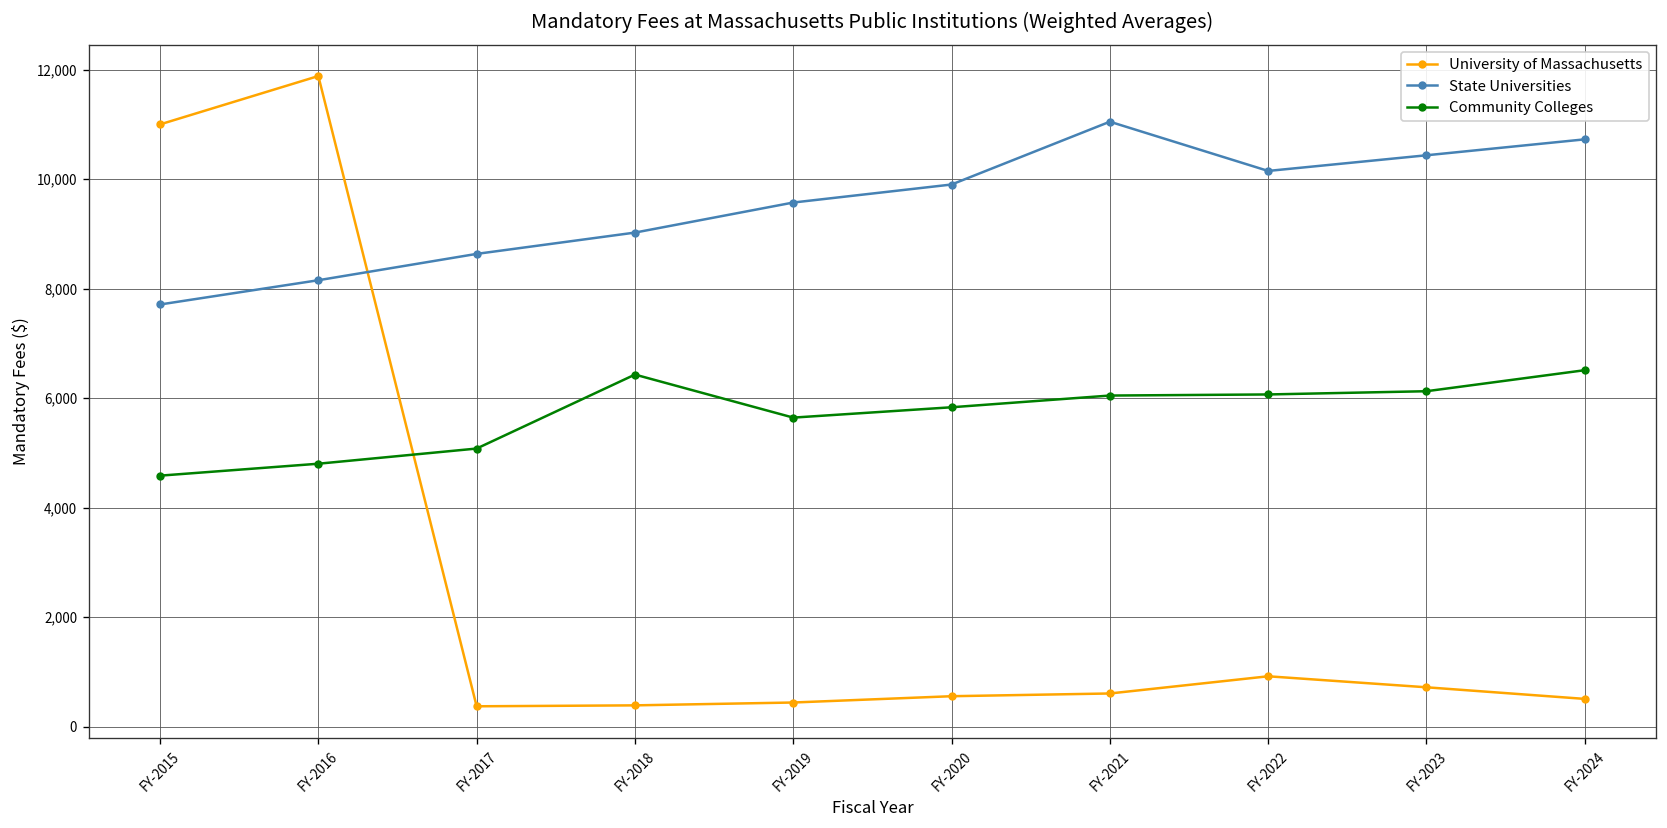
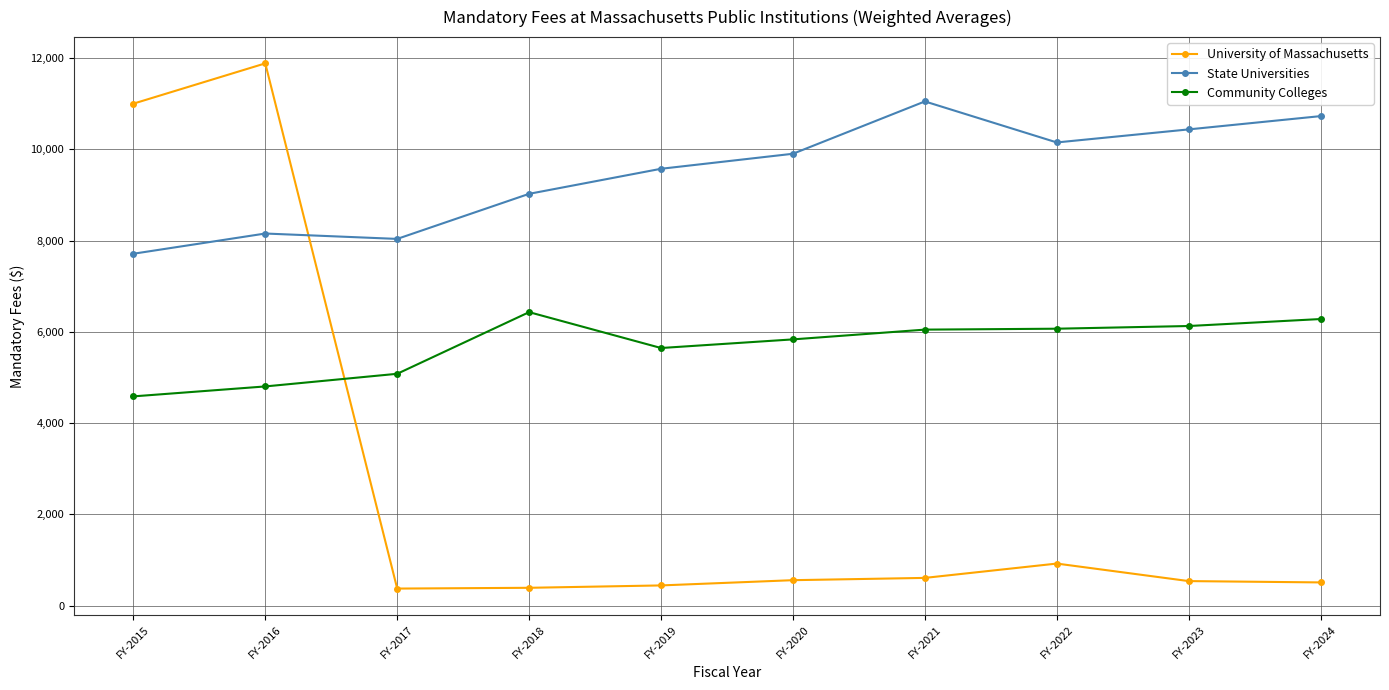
State Universities, FY-2017: 8,600 -> 8,000
University of Massachusetts, FY-2023: 700 -> 500
Community Colleges, FY-2024: 6,500 -> 6,300
